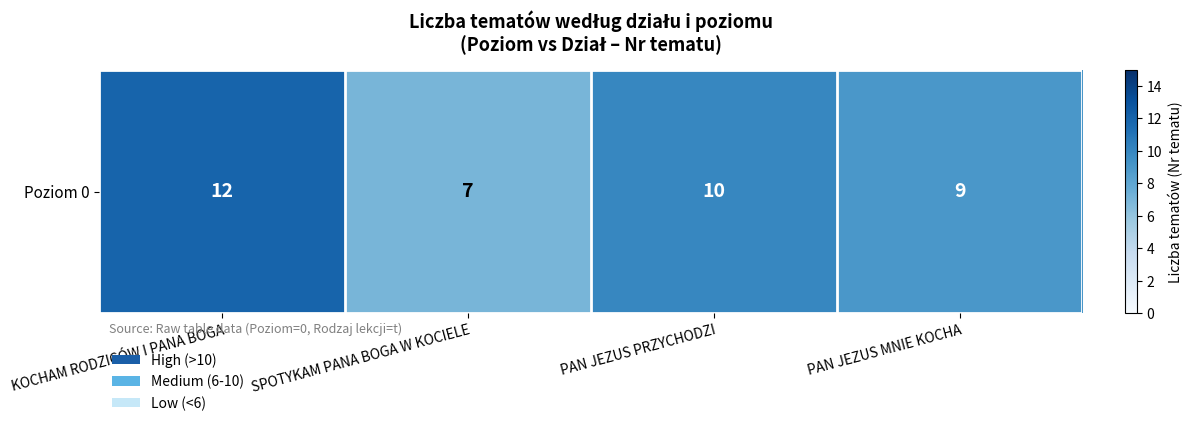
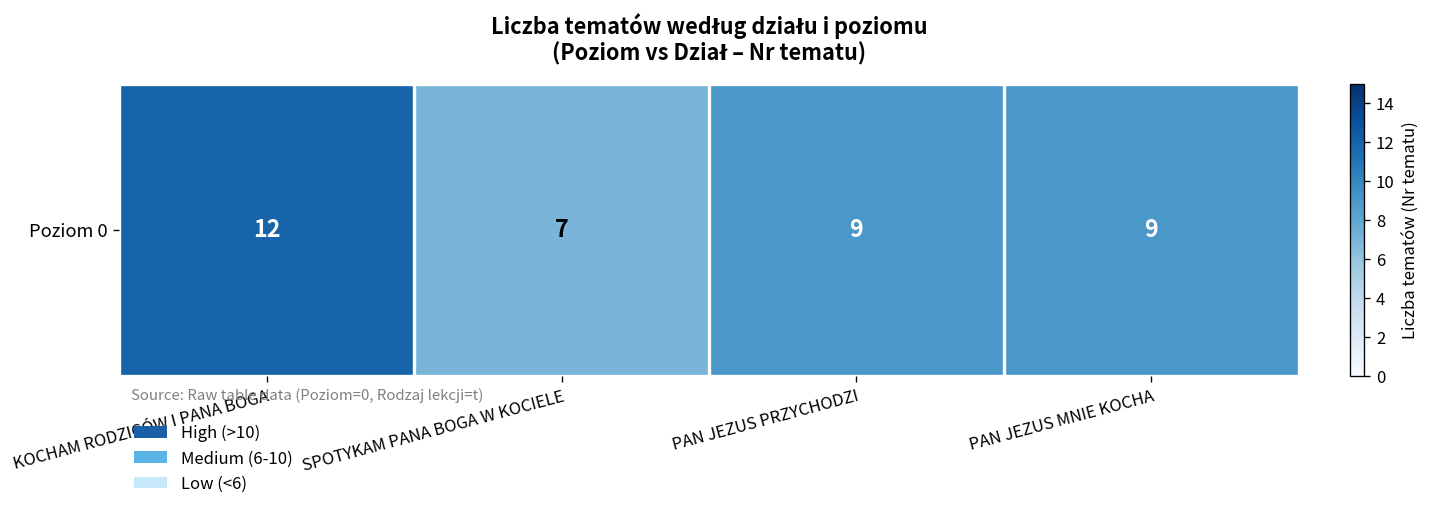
Poziom 0, PAN JEZUS PRZYCHODZI: 10 -> 9
